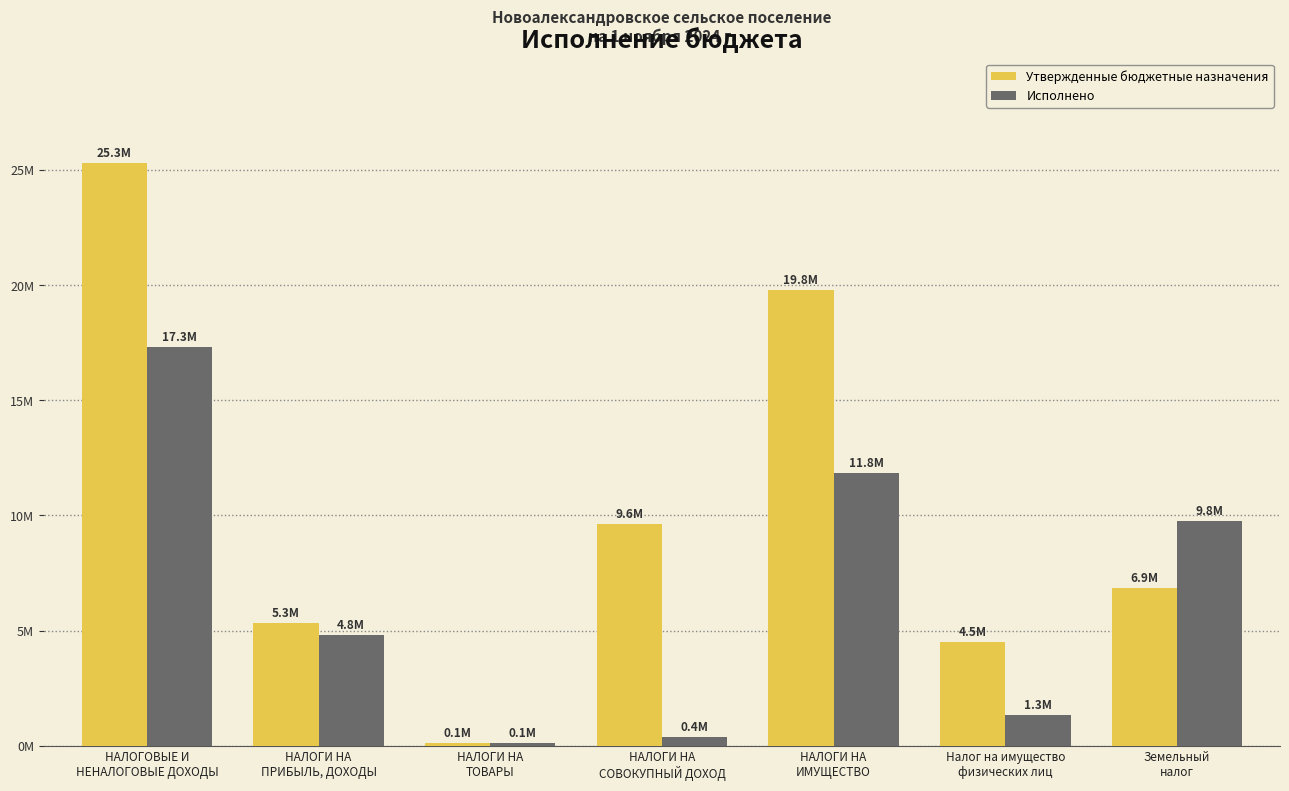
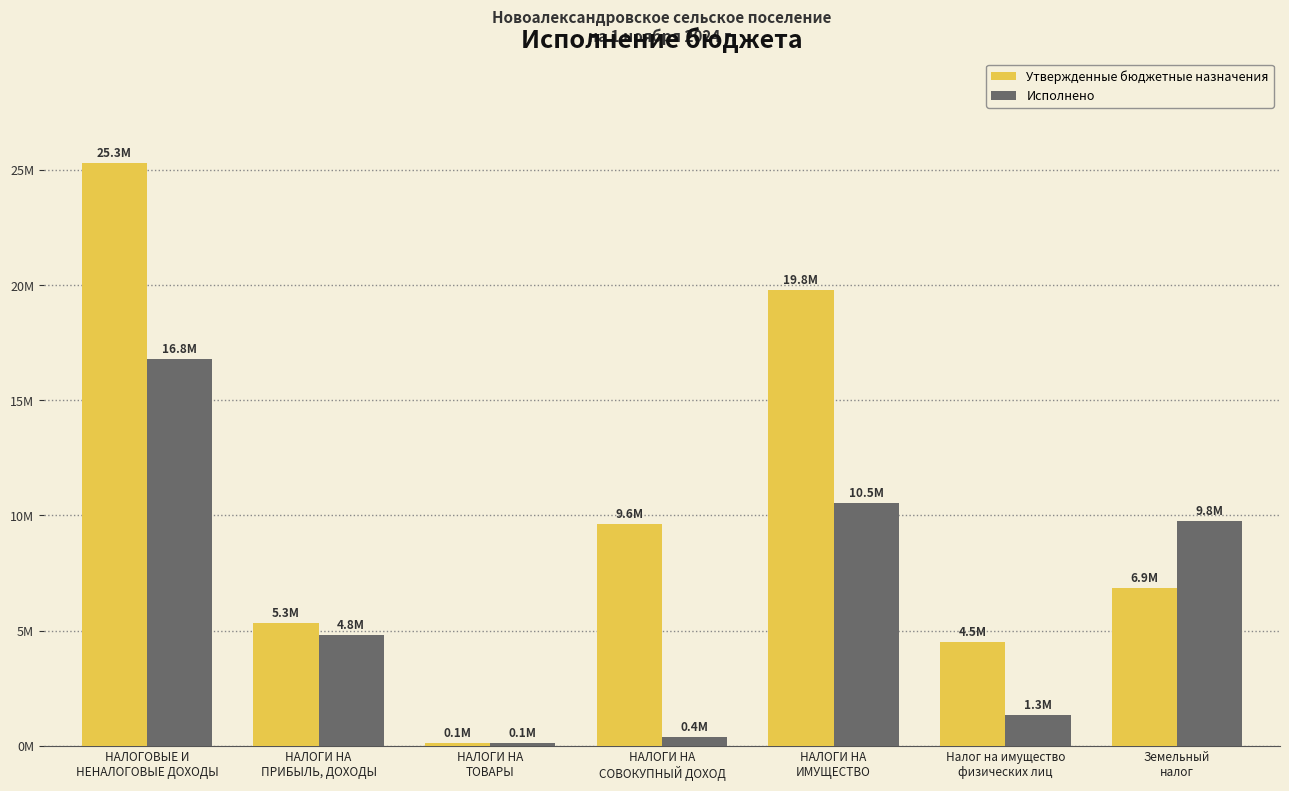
Исполнено, НАЛОГОВЫЕ И НЕНАЛОГОВЫЕ ДОХОДЫ: 17.3M -> 16.8M
Исполнено, НАЛОГИ НА ИМУЩЕСТВО: 11.8M -> 10.5M
